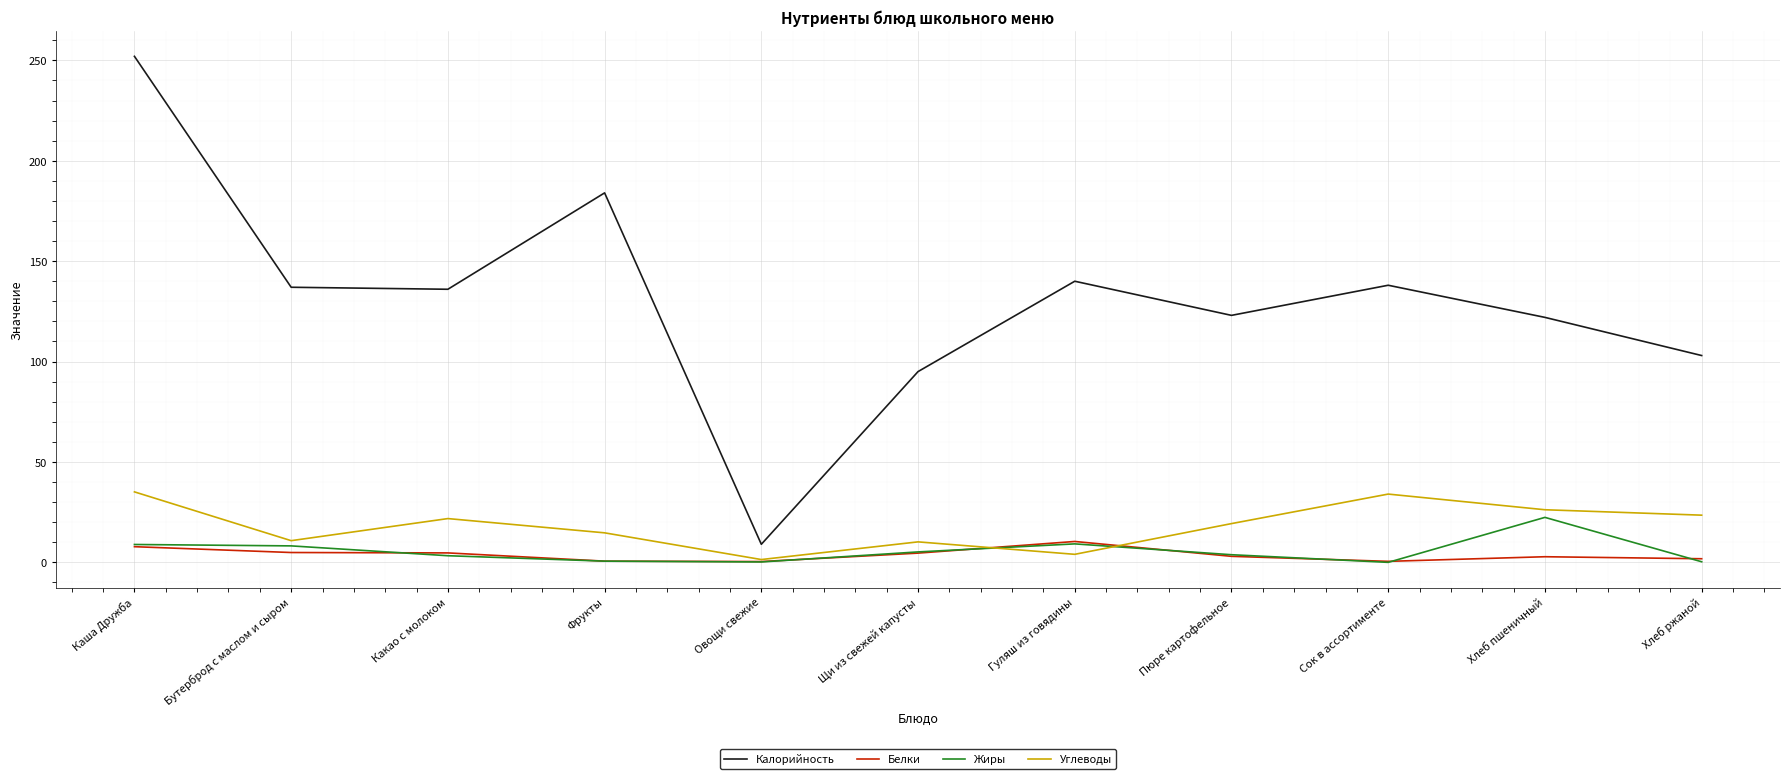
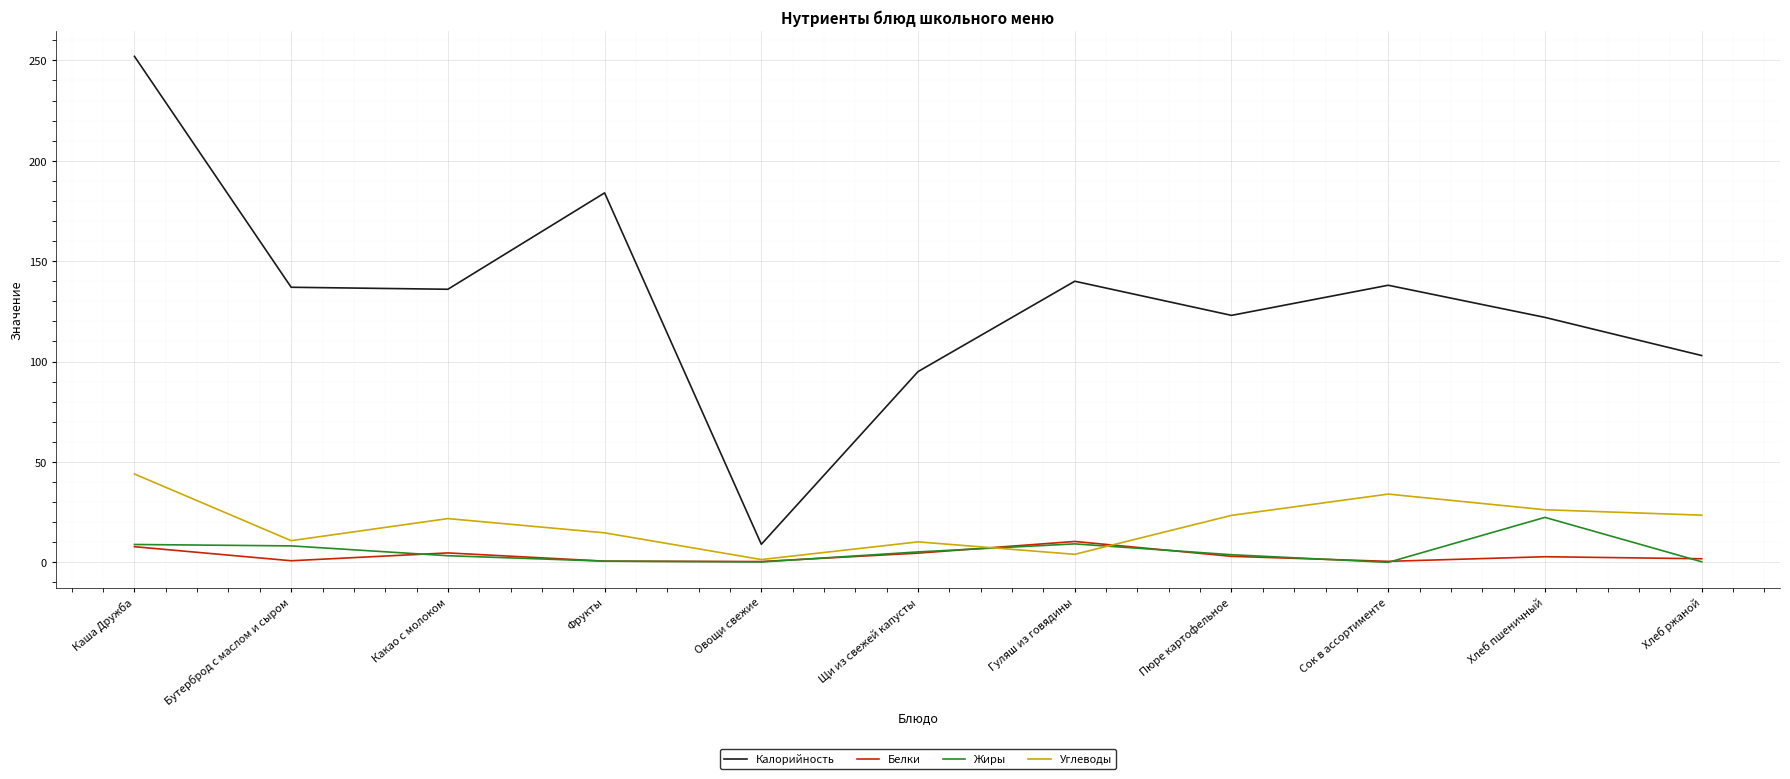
Углеводы, Каша Дружба: 35 -> 44
Белки, Бутерброд с маслом и сыром: 5 -> 1
Углеводы, Пюре картофельное: 19 -> 23
